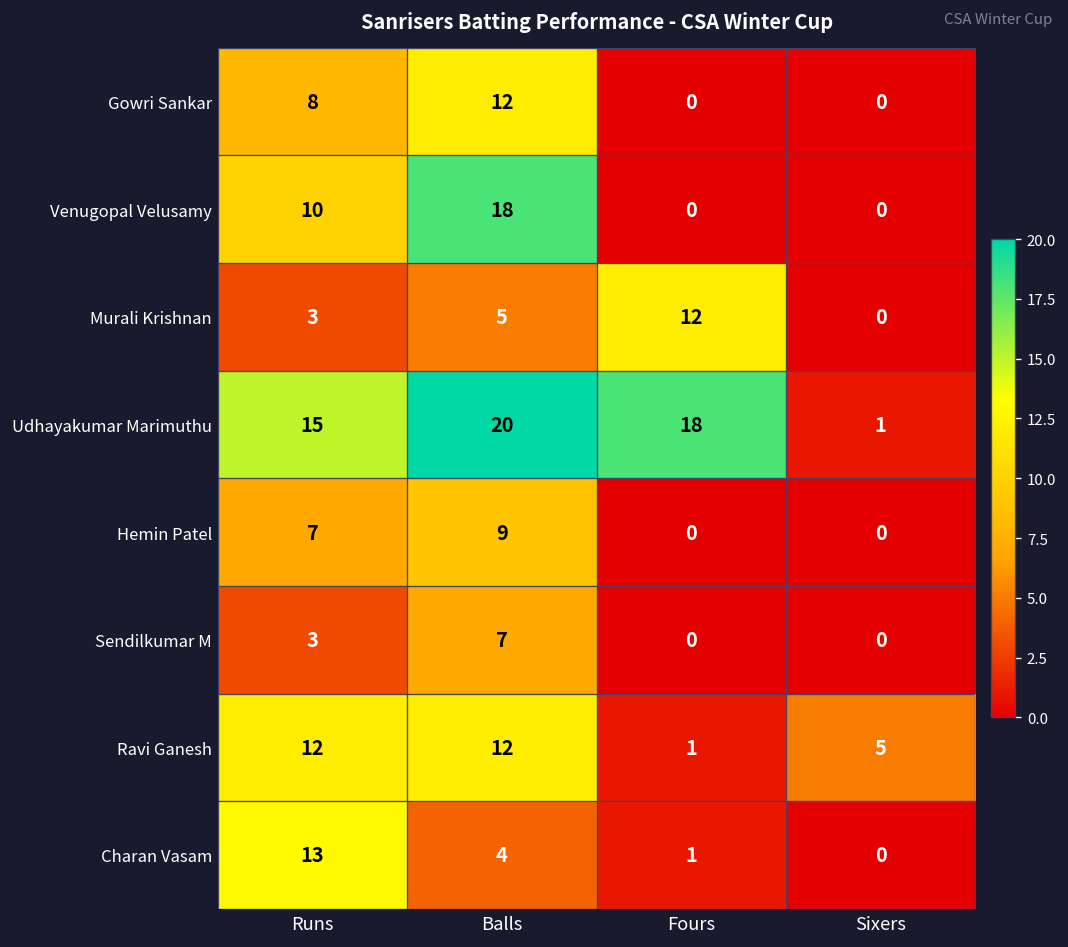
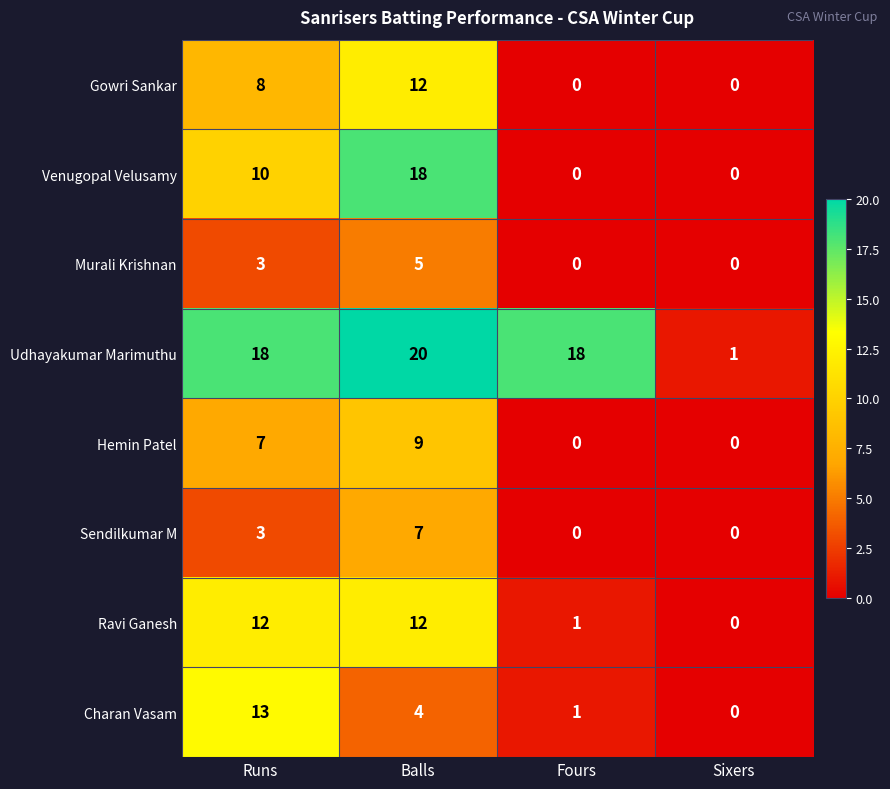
Murali Krishnan, Fours: 12 -> 0
Udhayakumar Marimuthu, Runs: 15 -> 18
Ravi Ganesh, Sixers: 5 -> 0
